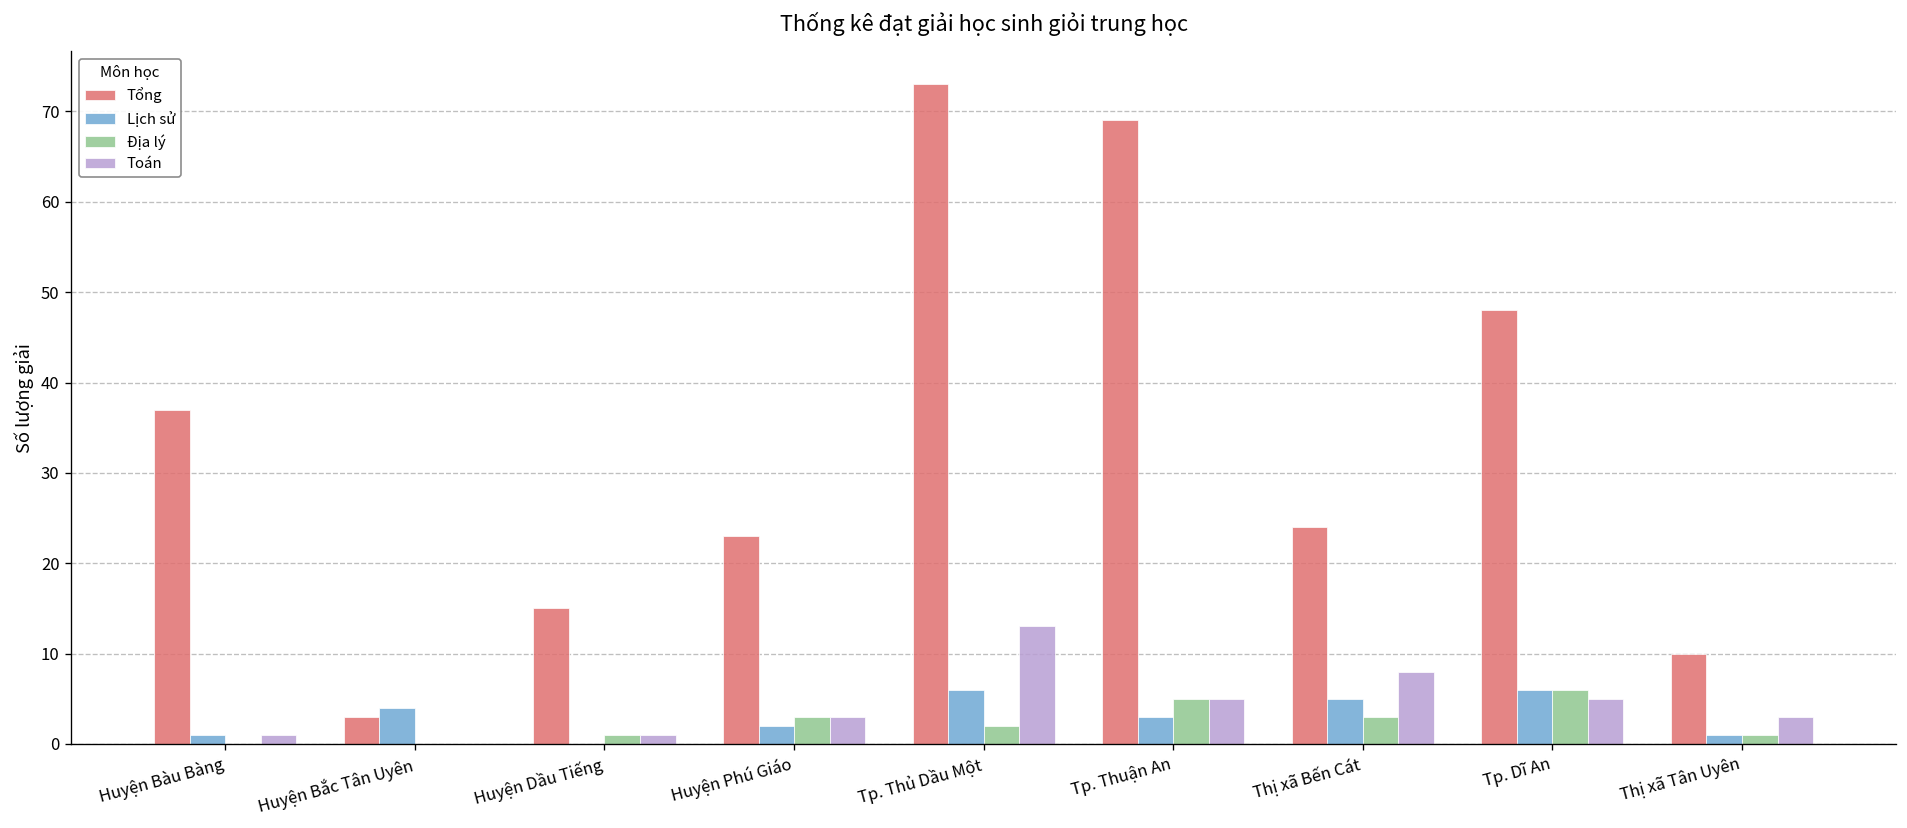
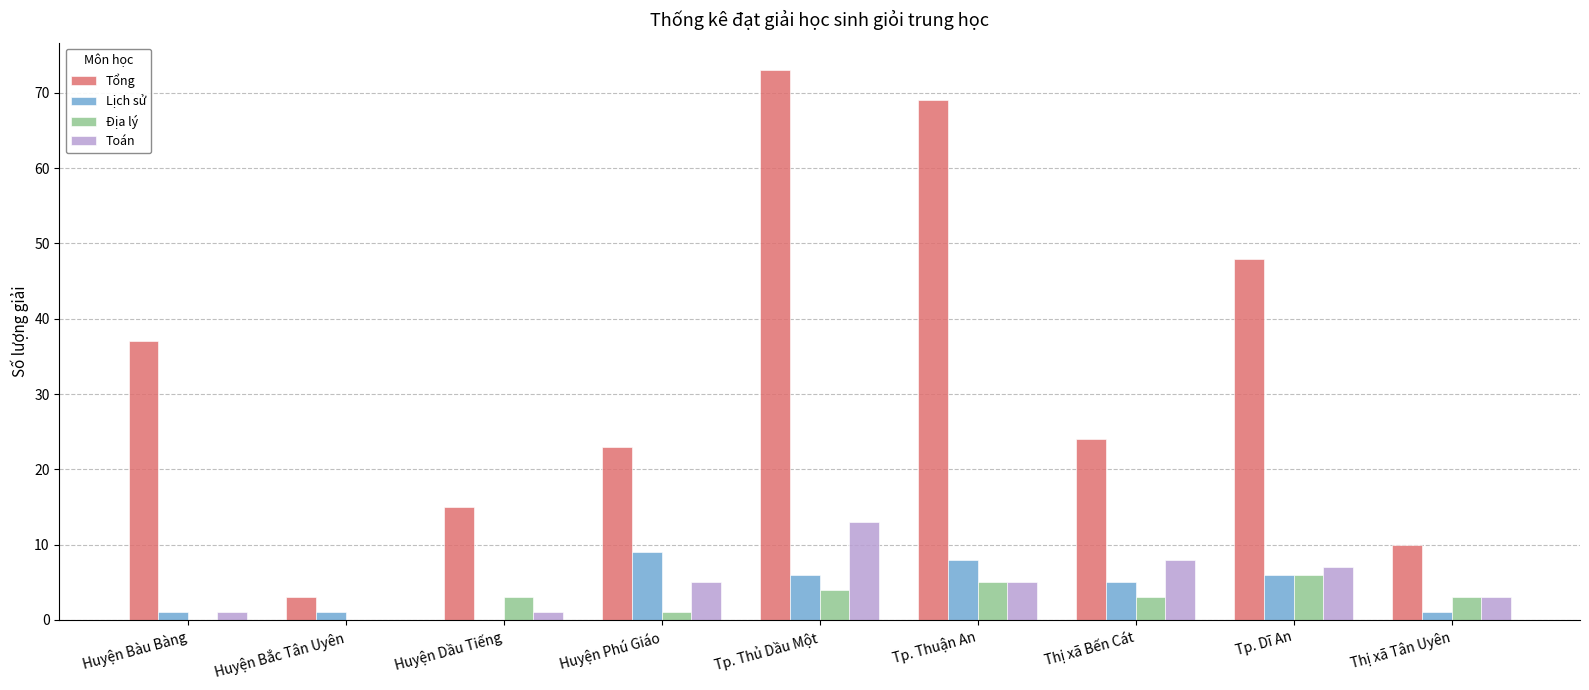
Lịch sử, Huyện Bắc Tân Uyên: 4 -> 1
Địa lý, Huyện Dầu Tiếng: 1 -> 3
Lịch sử, Huyện Phú Giáo: 2 -> 9
Địa lý, Huyện Phú Giáo: 3 -> 1
Toán, Huyện Phú Giáo: 3 -> 5
Địa lý, Tp. Thủ Dầu Một: 2 -> 4
Lịch sử, Tp. Thuận An: 3 -> 8
Toán, Tp. Dĩ An: 5 -> 7
Địa lý, Thị xã Tân Uyên: 1 -> 3
